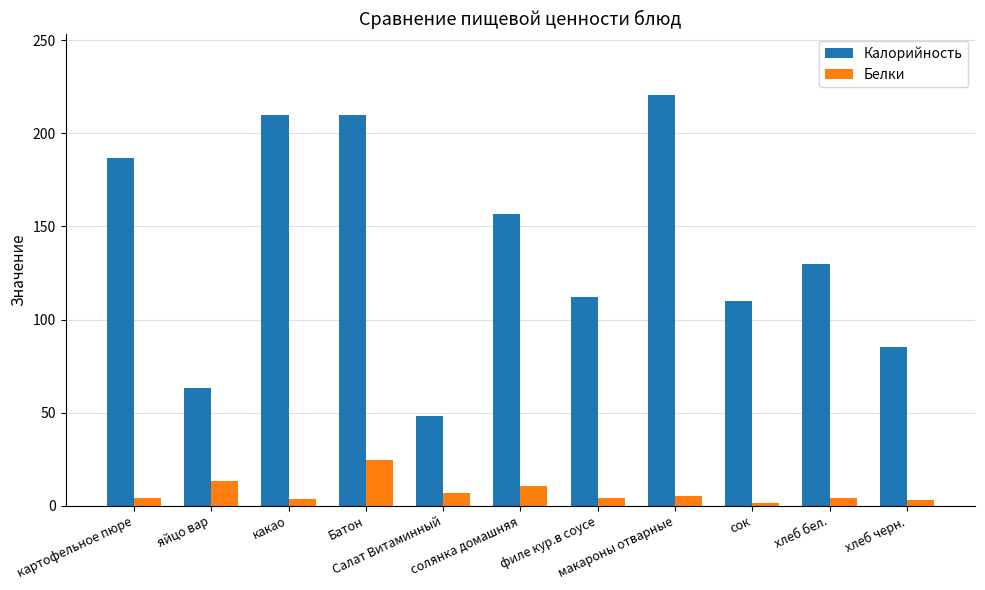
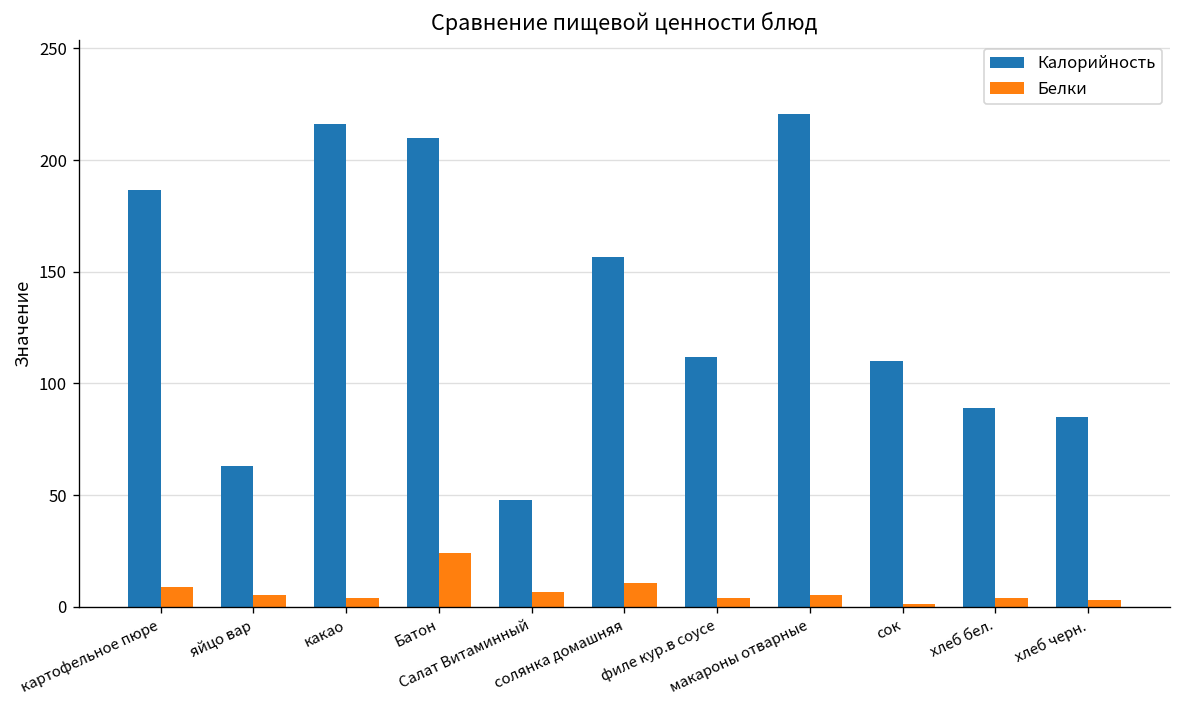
Белки, картофельное пюре: 4 -> 9
Белки, яйцо вар: 14 -> 5
Калорийность, какао: 210 -> 216
Калорийность, хлеб бел.: 130 -> 89
